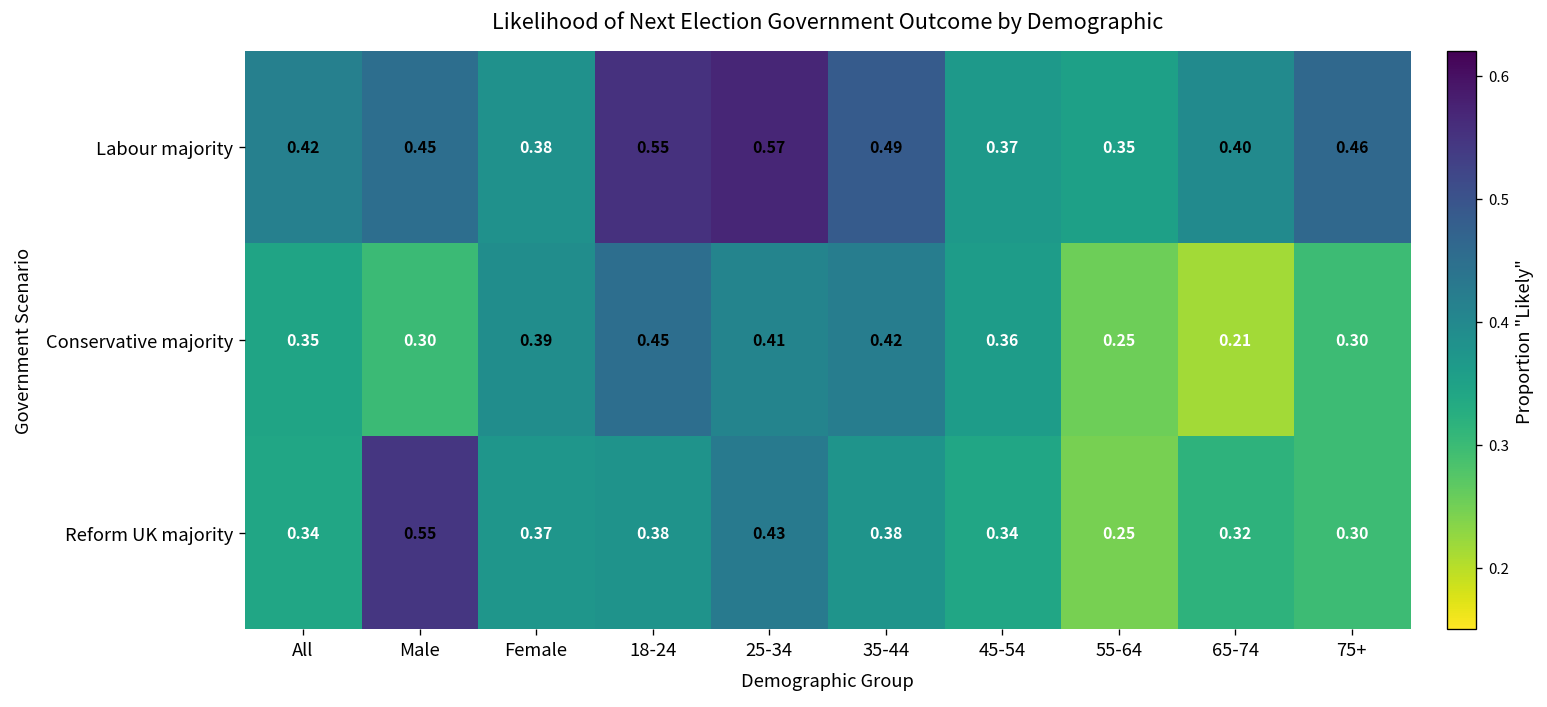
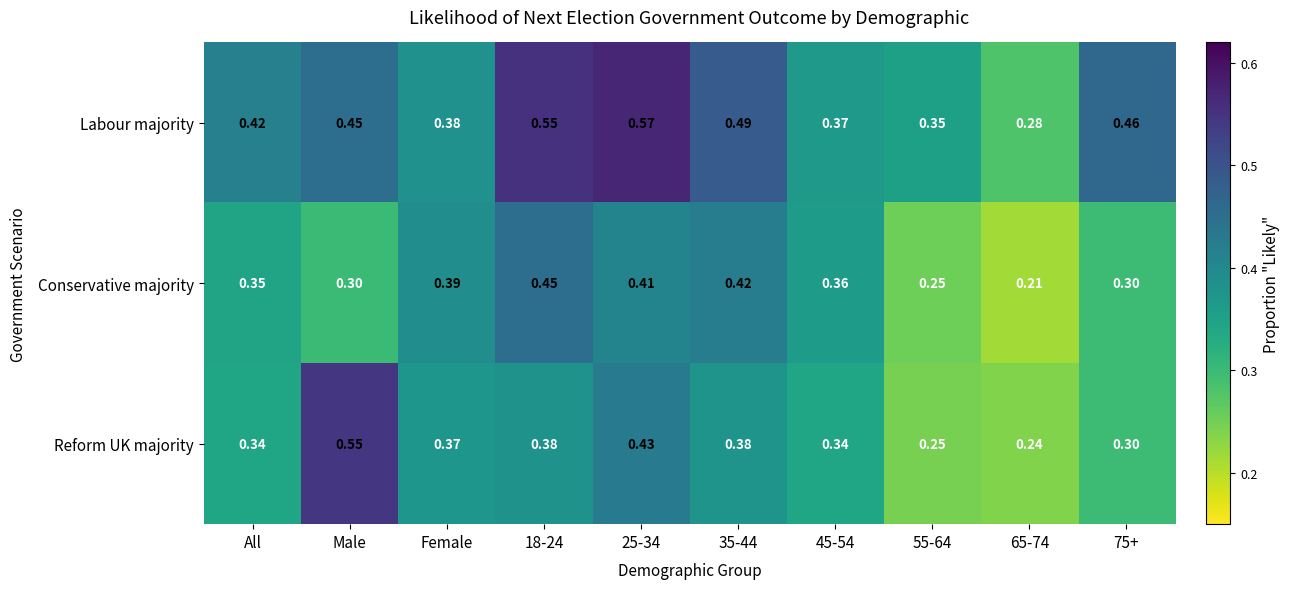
Labour majority, 65-74: 0.40 -> 0.28
Reform UK majority, 65-74: 0.32 -> 0.24
